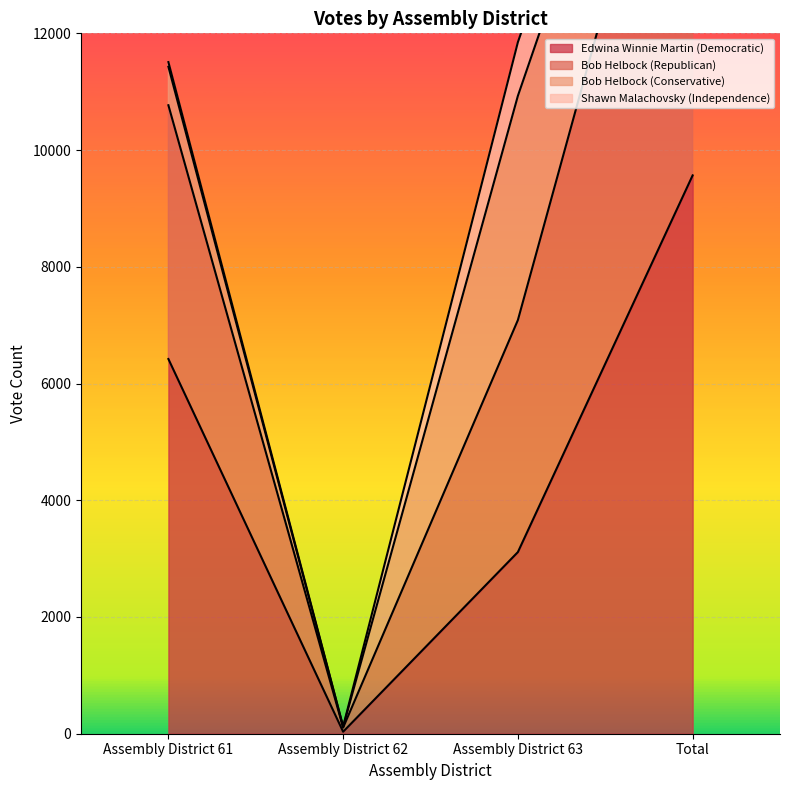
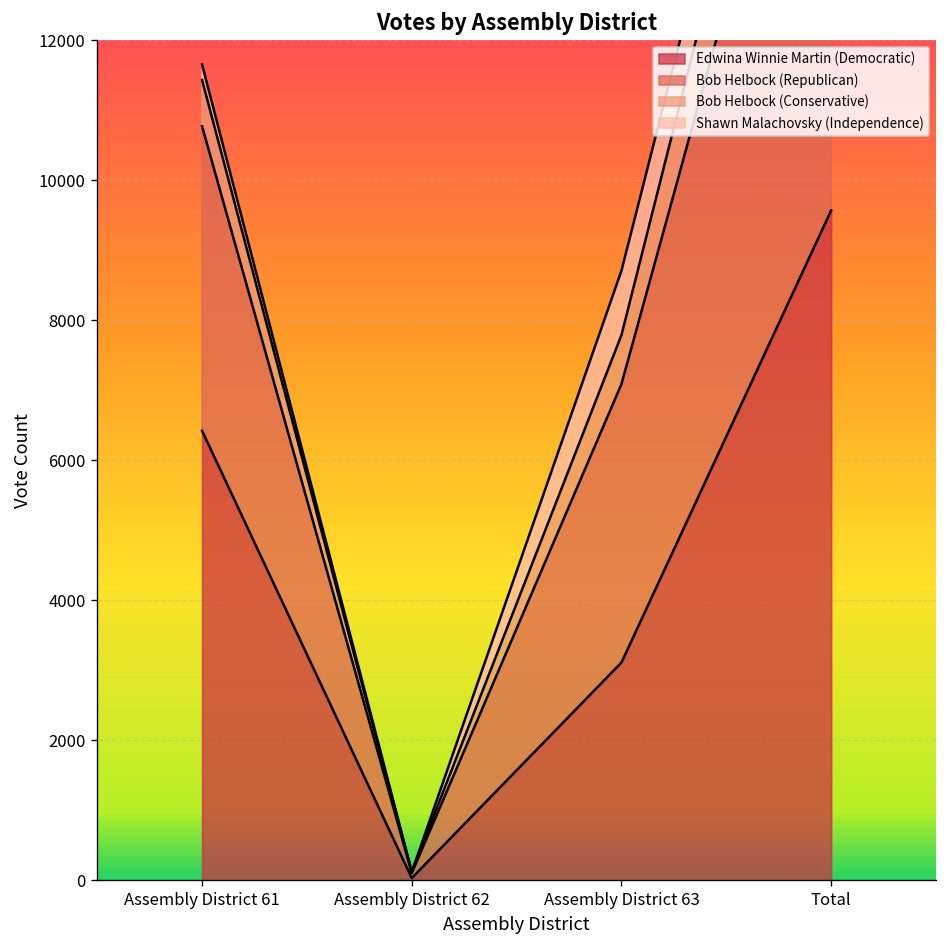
Shawn Malachovsky (Independence), Assembly District 61: 100 -> 200
Bob Helbock (Conservative), Assembly District 63: 3800 -> 700
